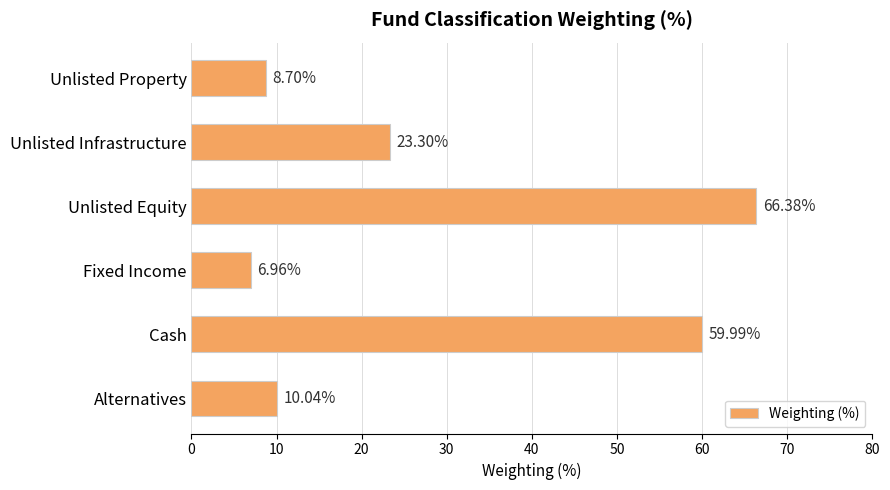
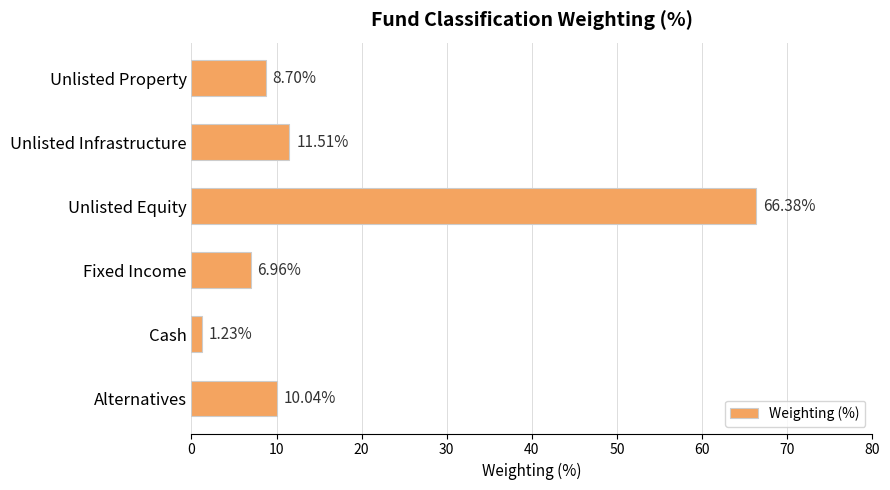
Unlisted Infrastructure: 23.30% -> 11.51%
Cash: 59.99% -> 1.23%
